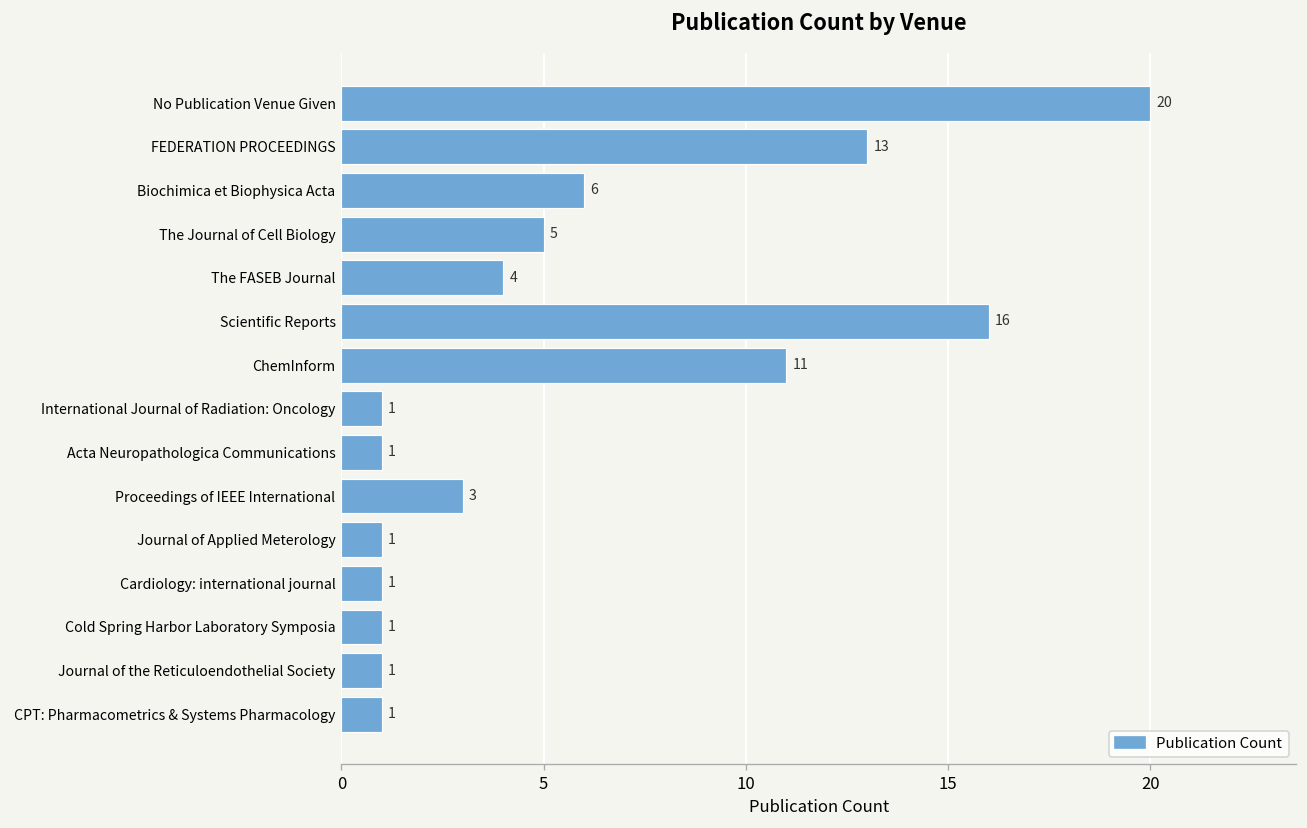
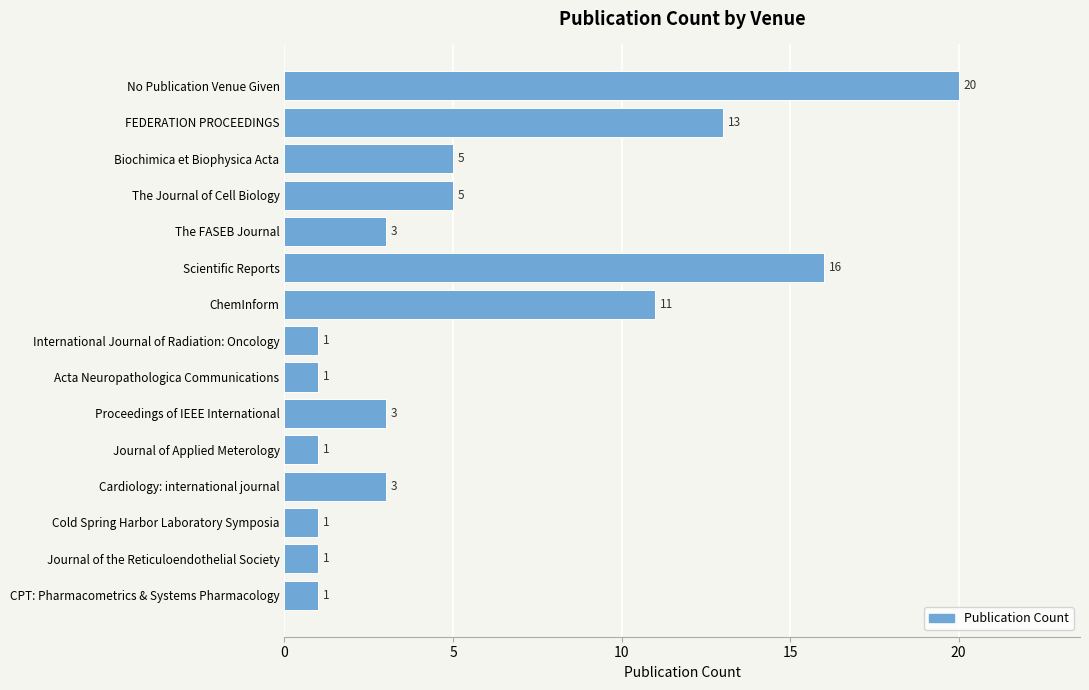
Biochimica et Biophysica Acta: 6 -> 5
The FASEB Journal: 4 -> 3
Cardiology: international journal: 1 -> 3
